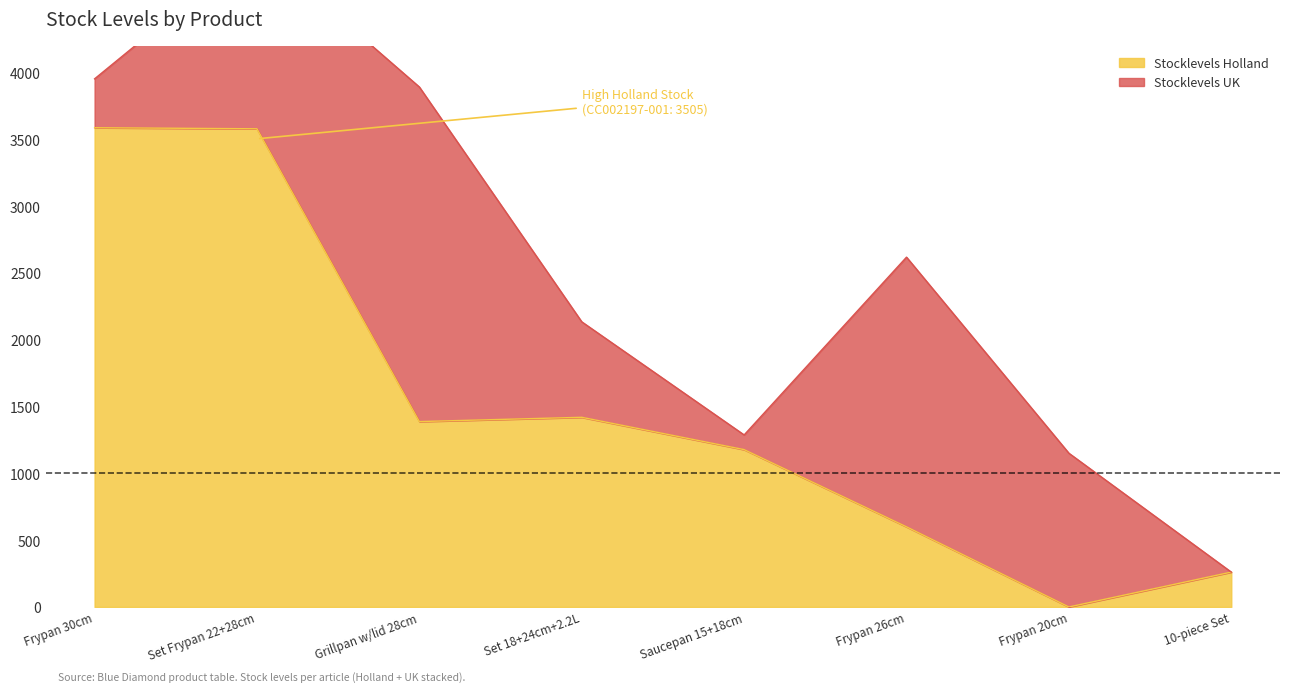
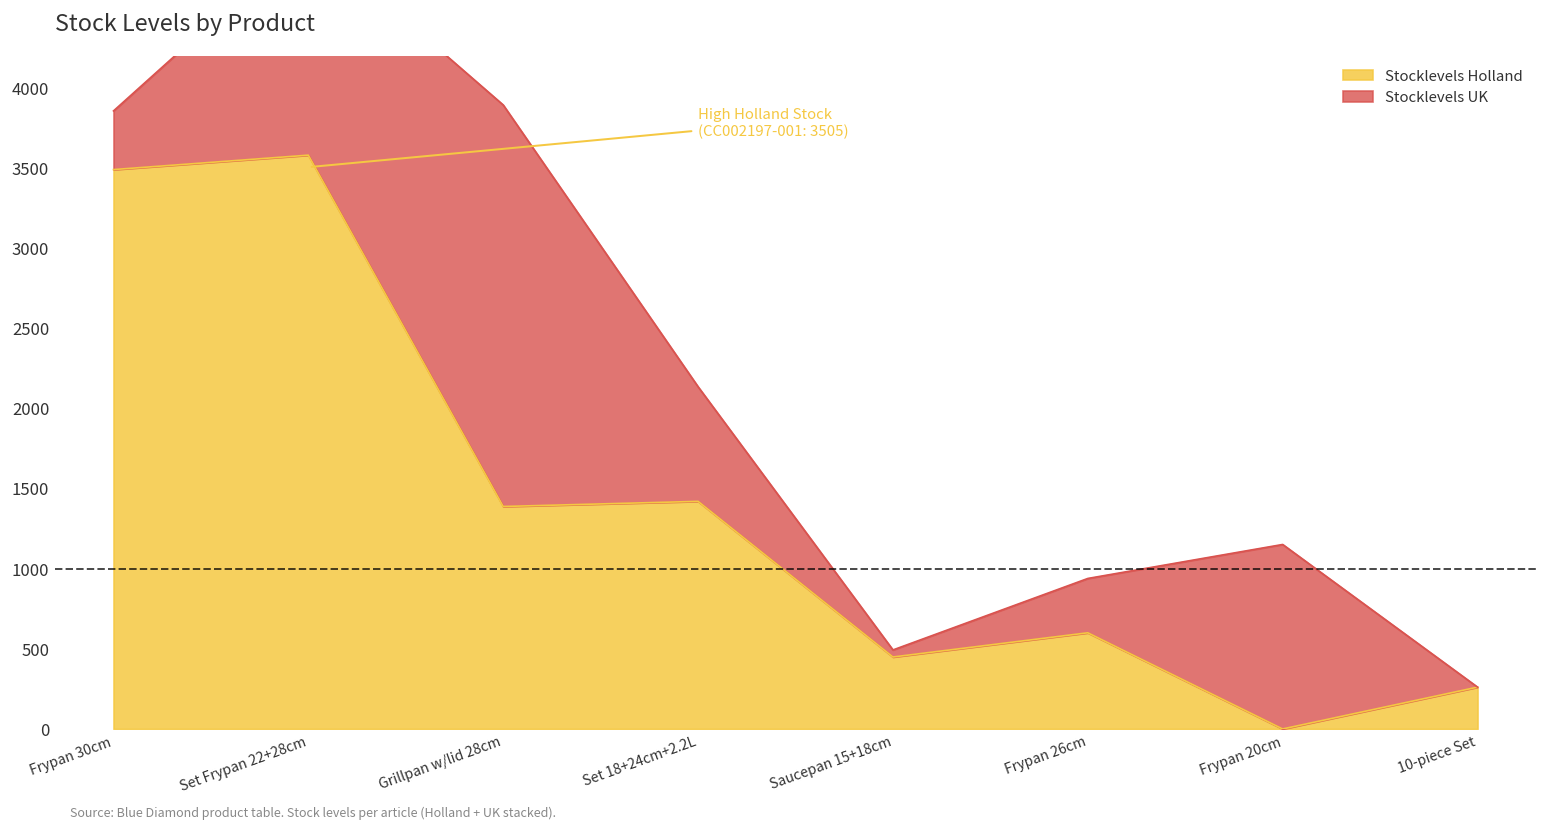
Stocklevels Holland, Frypan 30cm: 3590 -> 3490
Stocklevels Holland, Saucepan 15+18cm: 1180 -> 450
Stocklevels UK, Saucepan 15+18cm: 110 -> 40
Stocklevels UK, Frypan 26cm: 2020 -> 340
